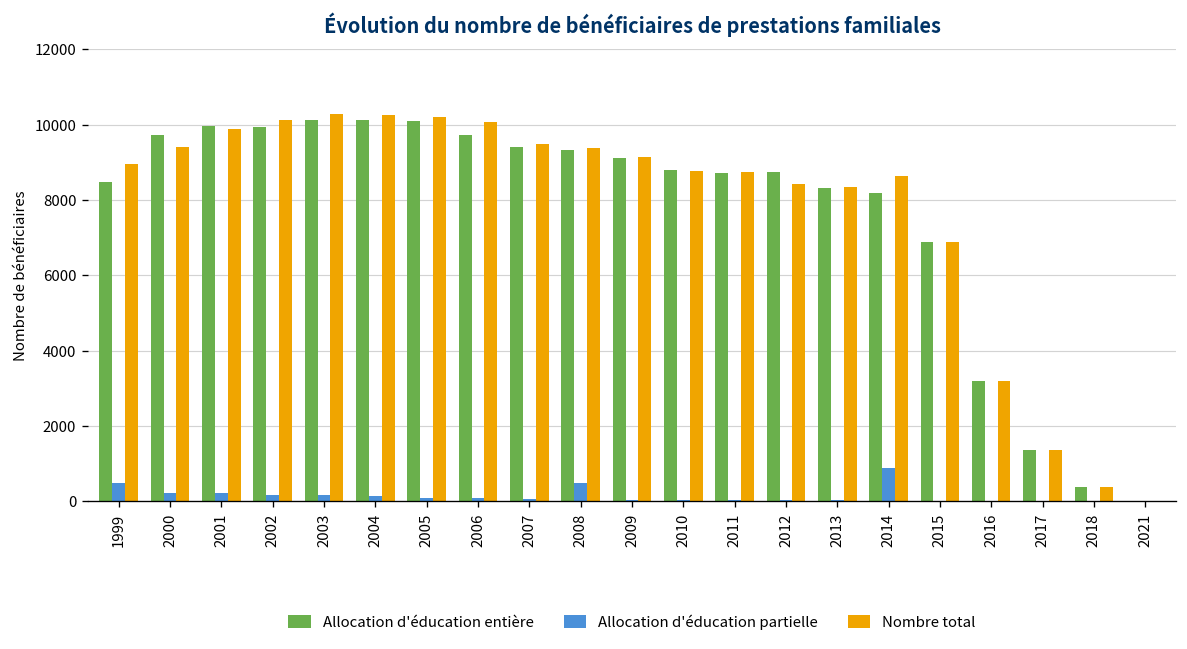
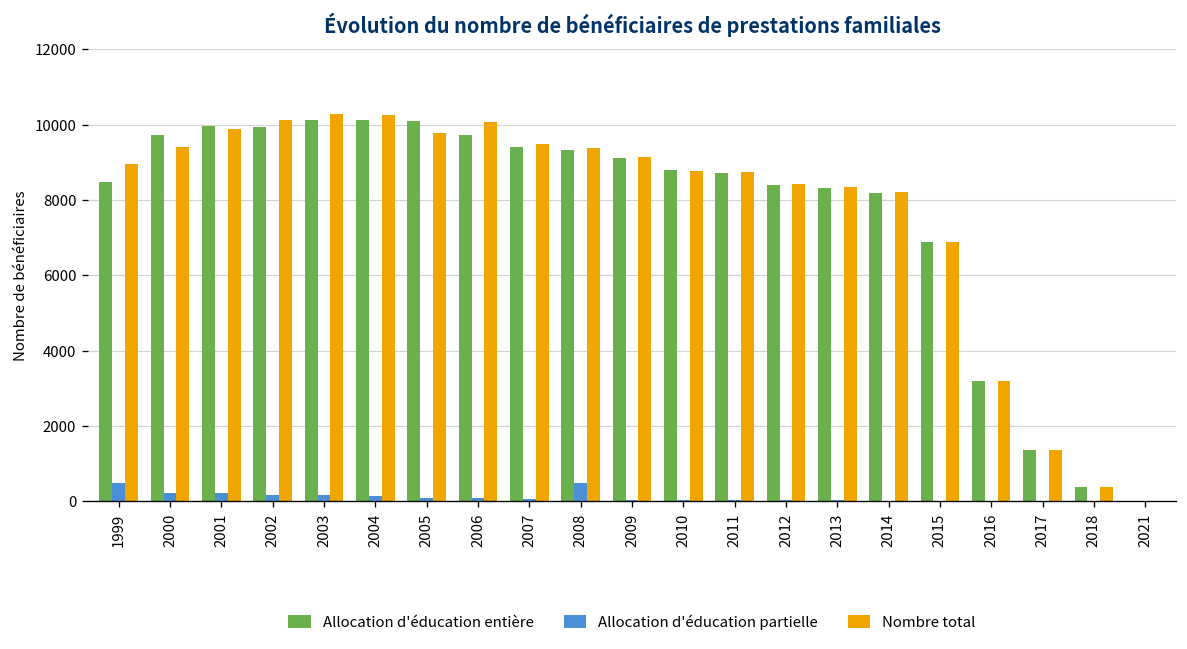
Nombre total, 2005: 10200 -> 9800
Allocation d'éducation entière, 2012: 8700 -> 8400
Allocation d'éducation partielle, 2014: 900 -> 0
Nombre total, 2014: 8600 -> 8200
